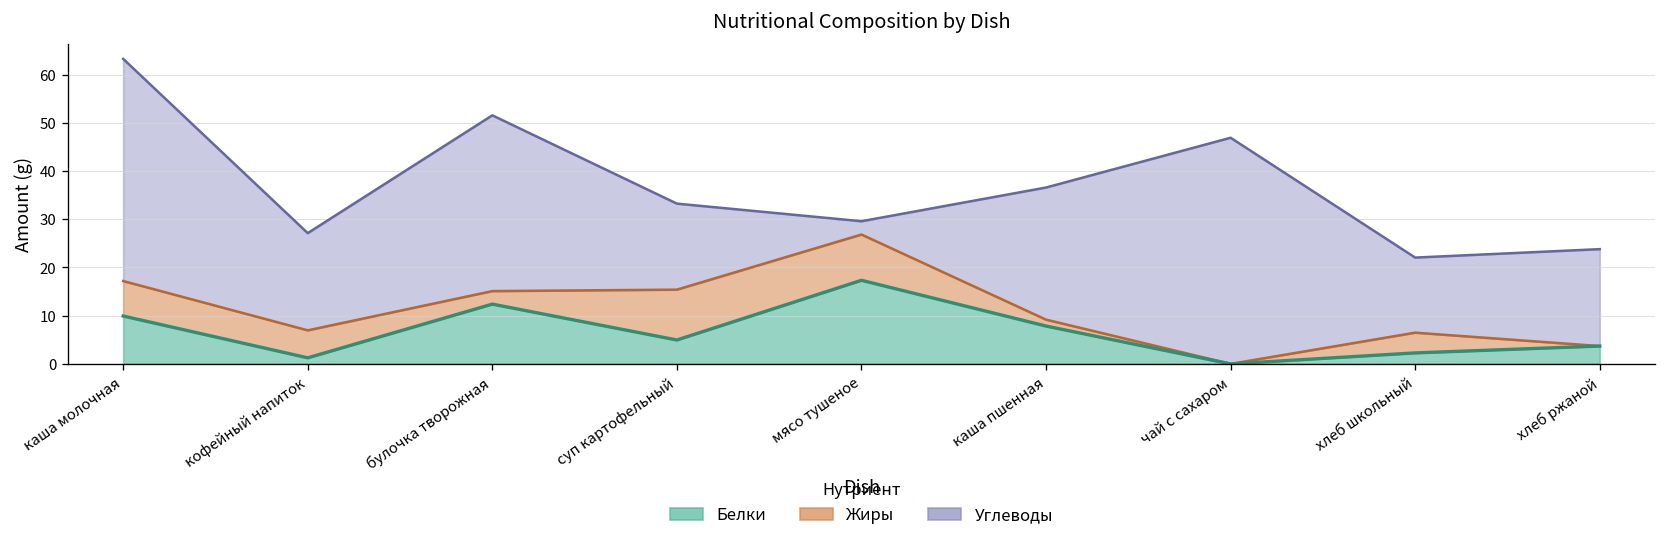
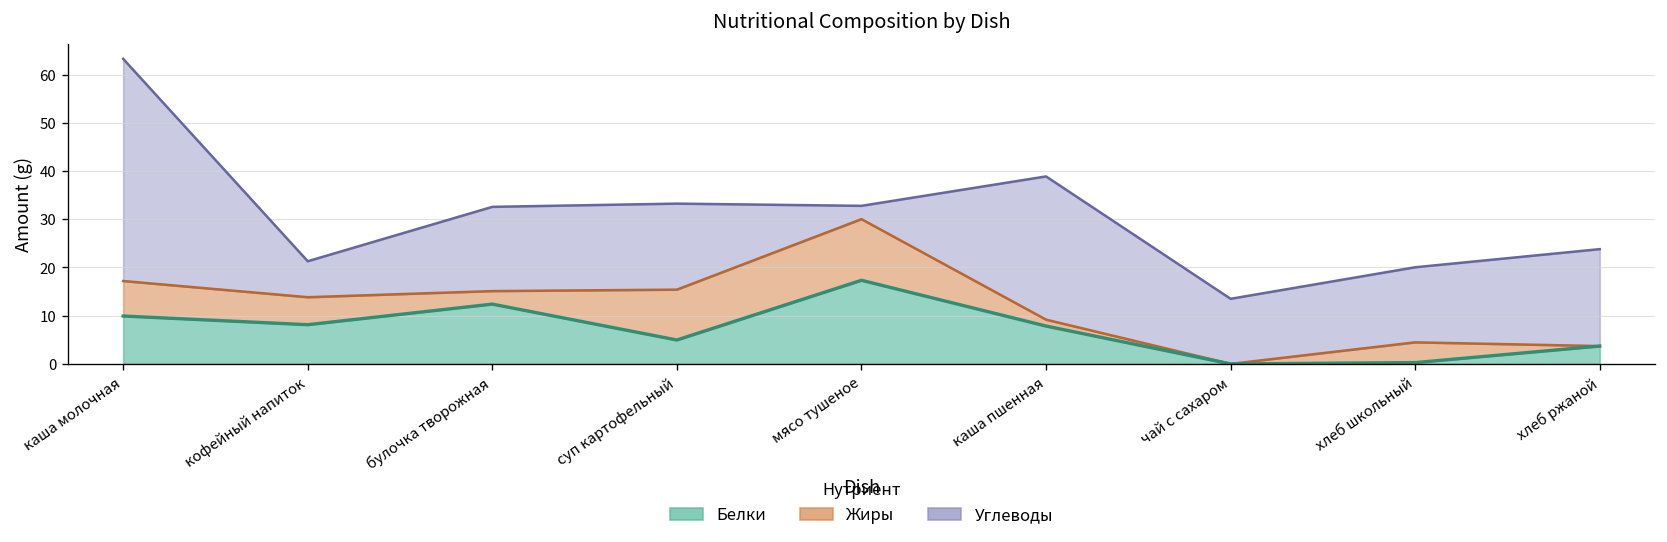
Углеводы, кофейный напиток: 20 -> 7
Белки, кофейный напиток: 1 -> 8
Углеводы, булочка творожная: 36 -> 17
Жиры, мясо тушеное: 9 -> 13
Углеводы, каша пшенная: 27 -> 30
Углеводы, чай с сахаром: 47 -> 14
Белки, хлеб школьный: 2 -> 0
